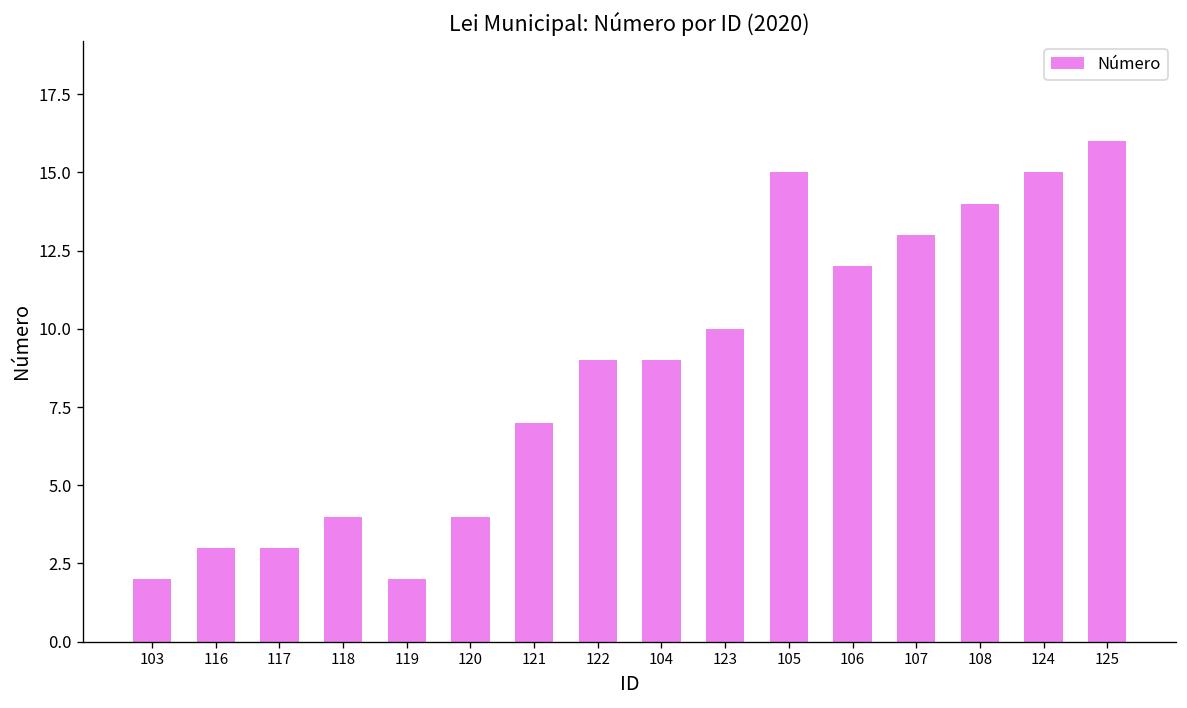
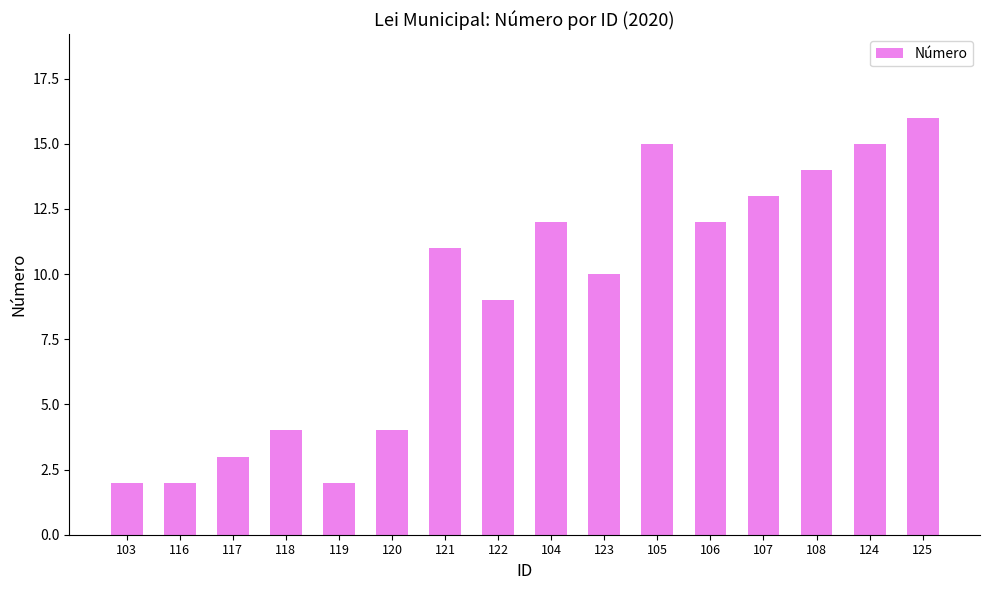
116: 3 -> 2
121: 7 -> 11
104: 9 -> 12
